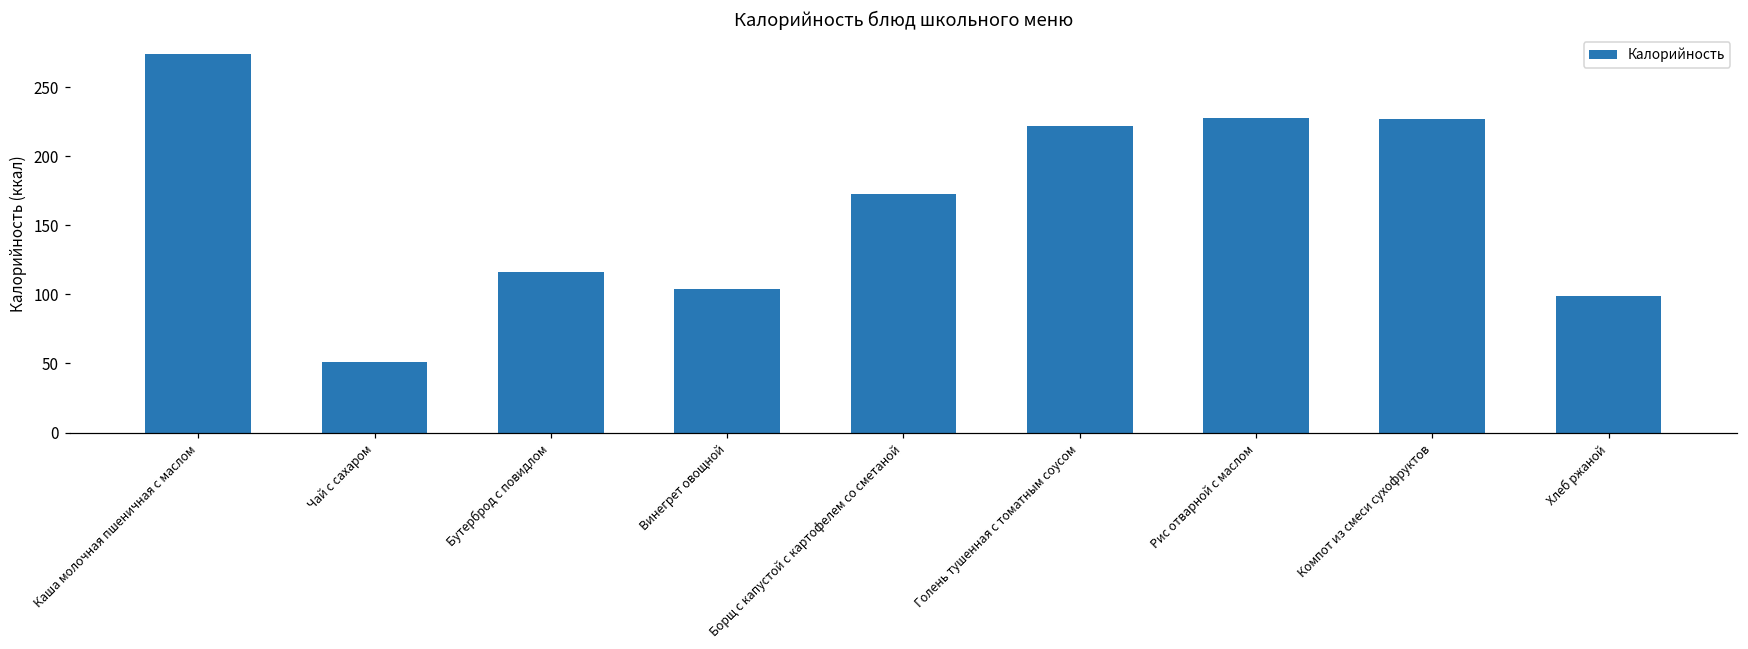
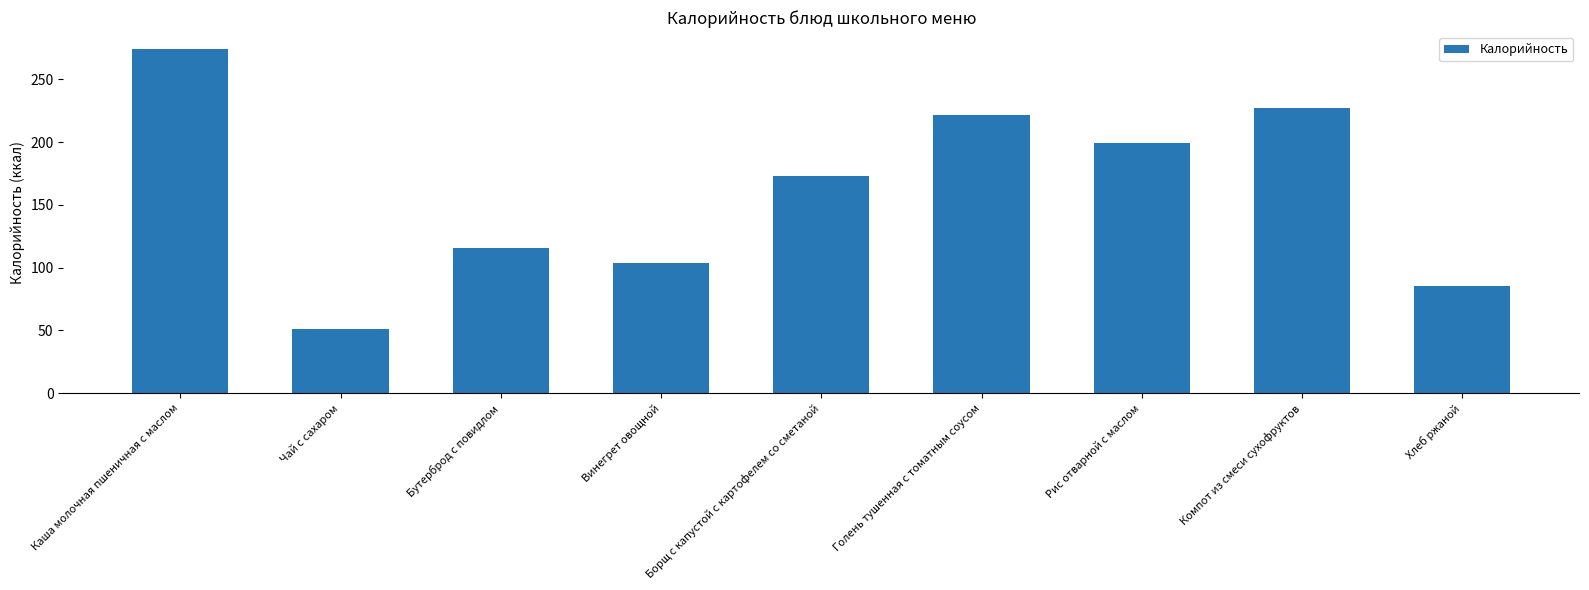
Рис отварной с маслом: 228 -> 199
Хлеб ржаной: 99 -> 85
